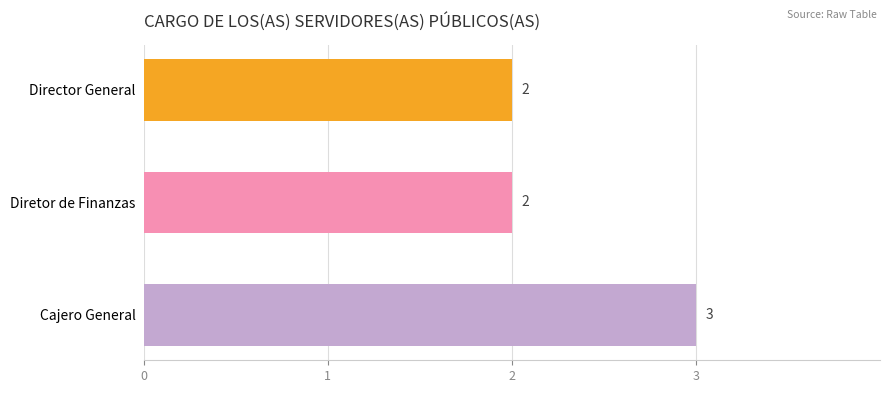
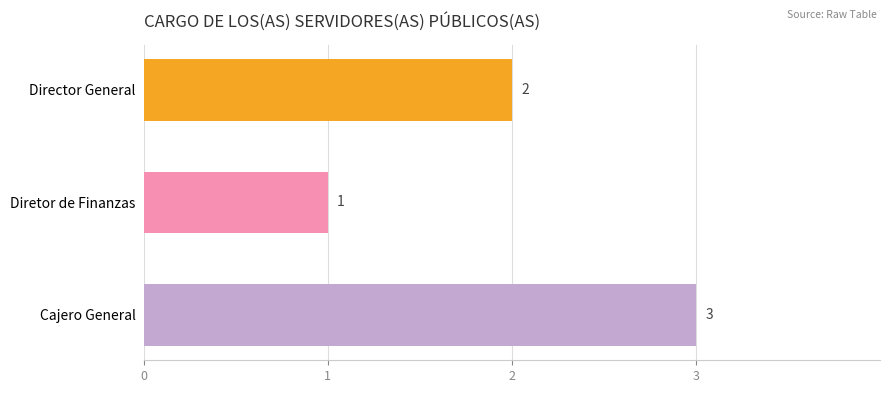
Diretor de Finanzas: 2 -> 1
